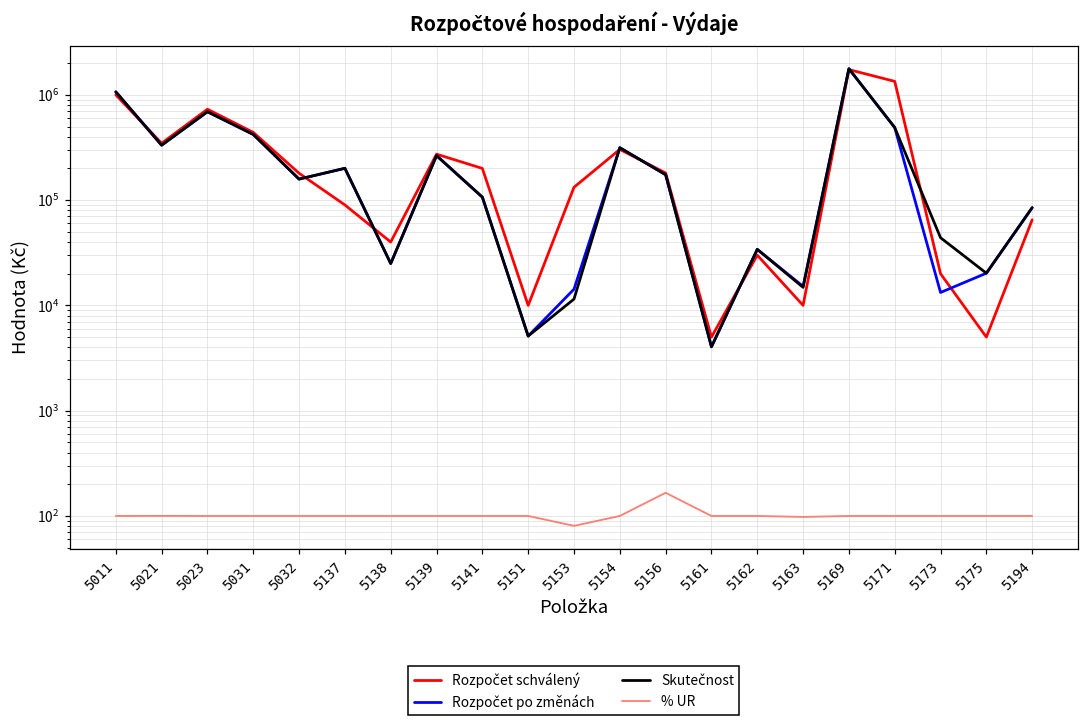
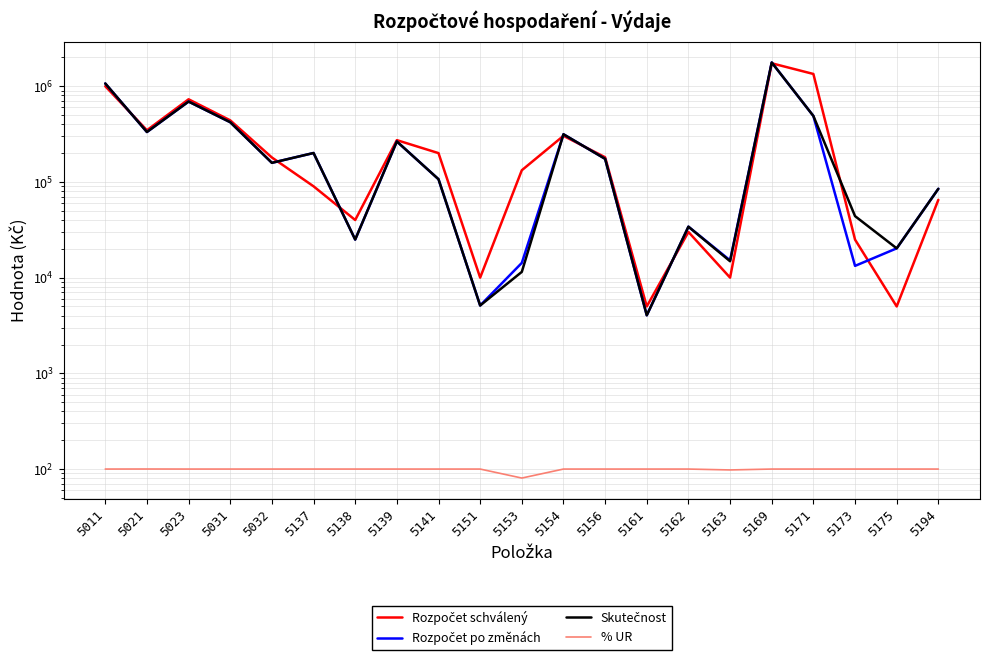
% UR, 5156: 170 -> 100
Rozpočet schválený, 5173: 20000 -> 25000
